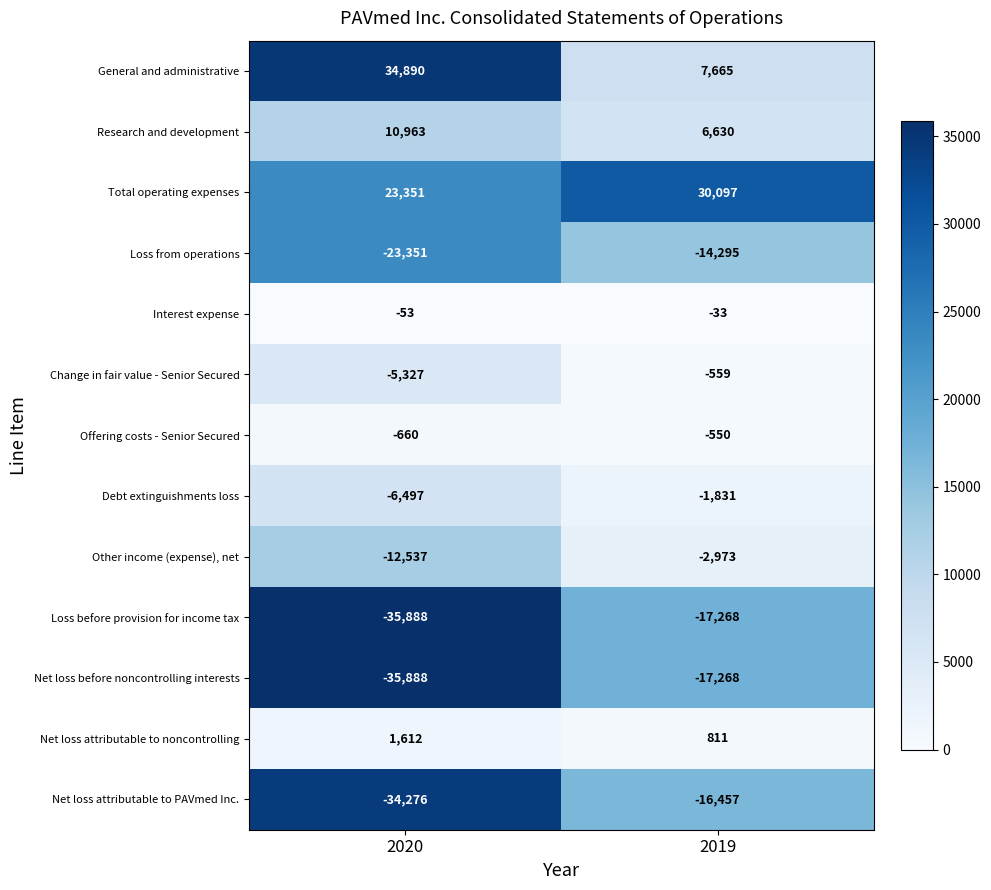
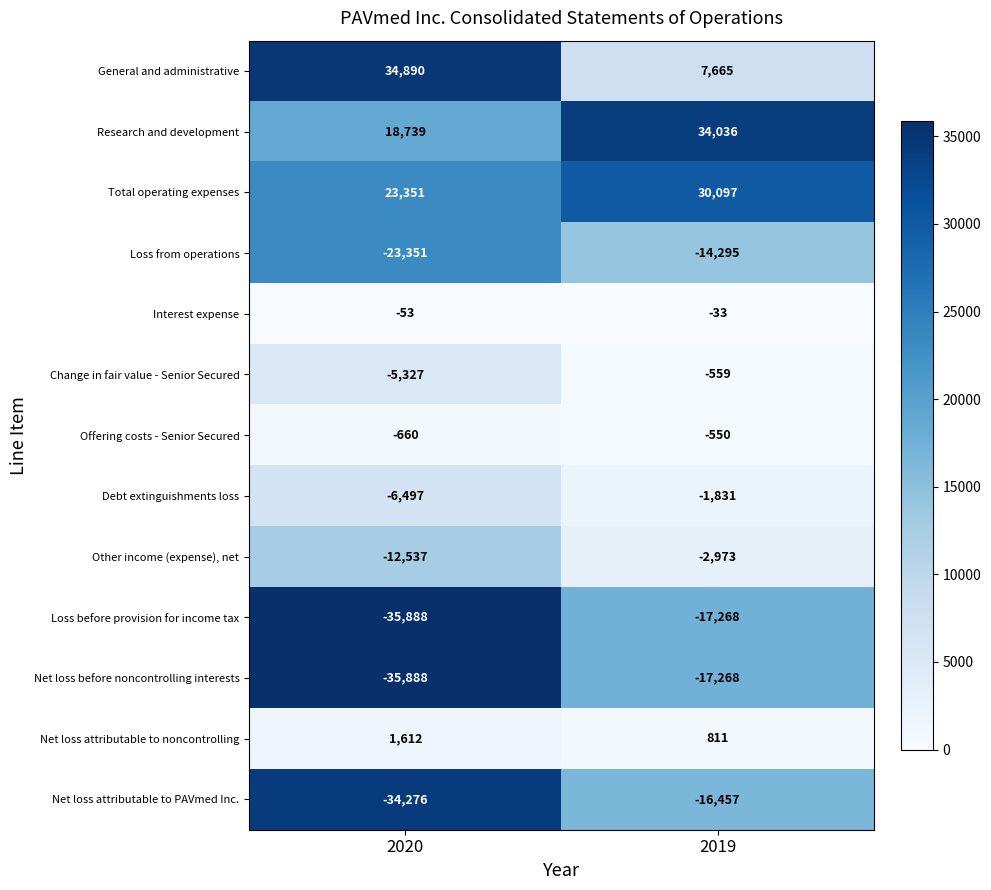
Research and development, 2020: 10,963 -> 18,739
Research and development, 2019: 6,630 -> 34,036
